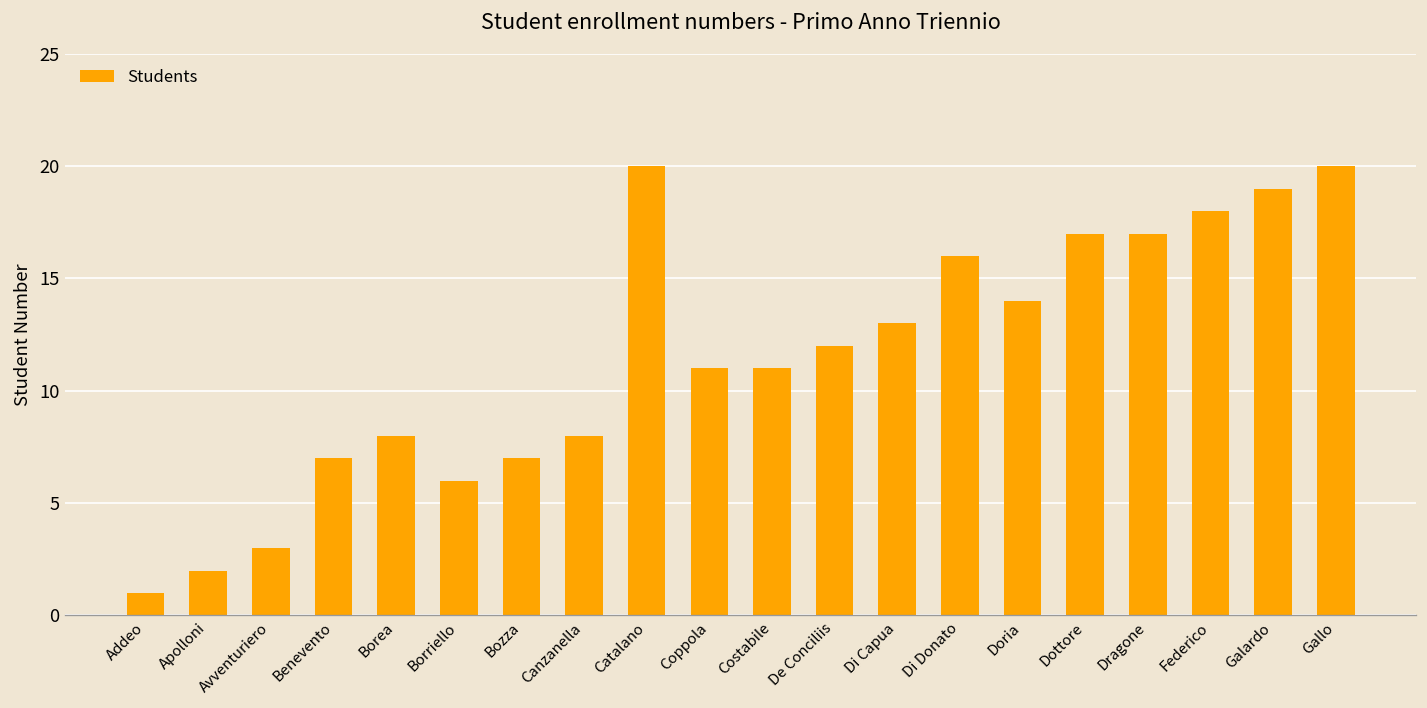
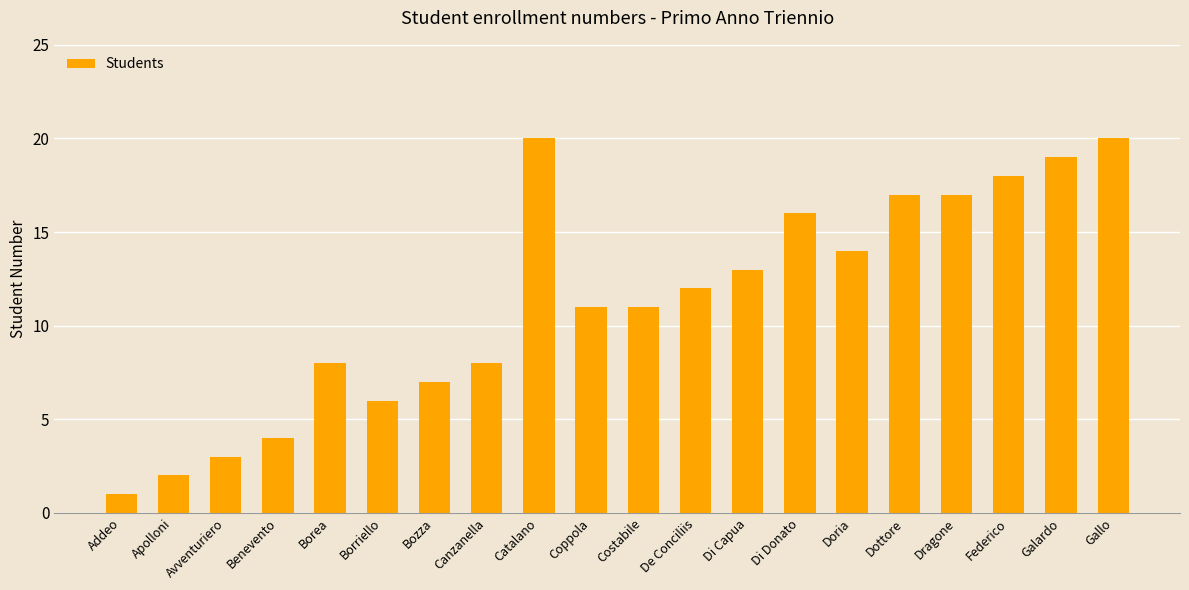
Benevento: 7 -> 4
